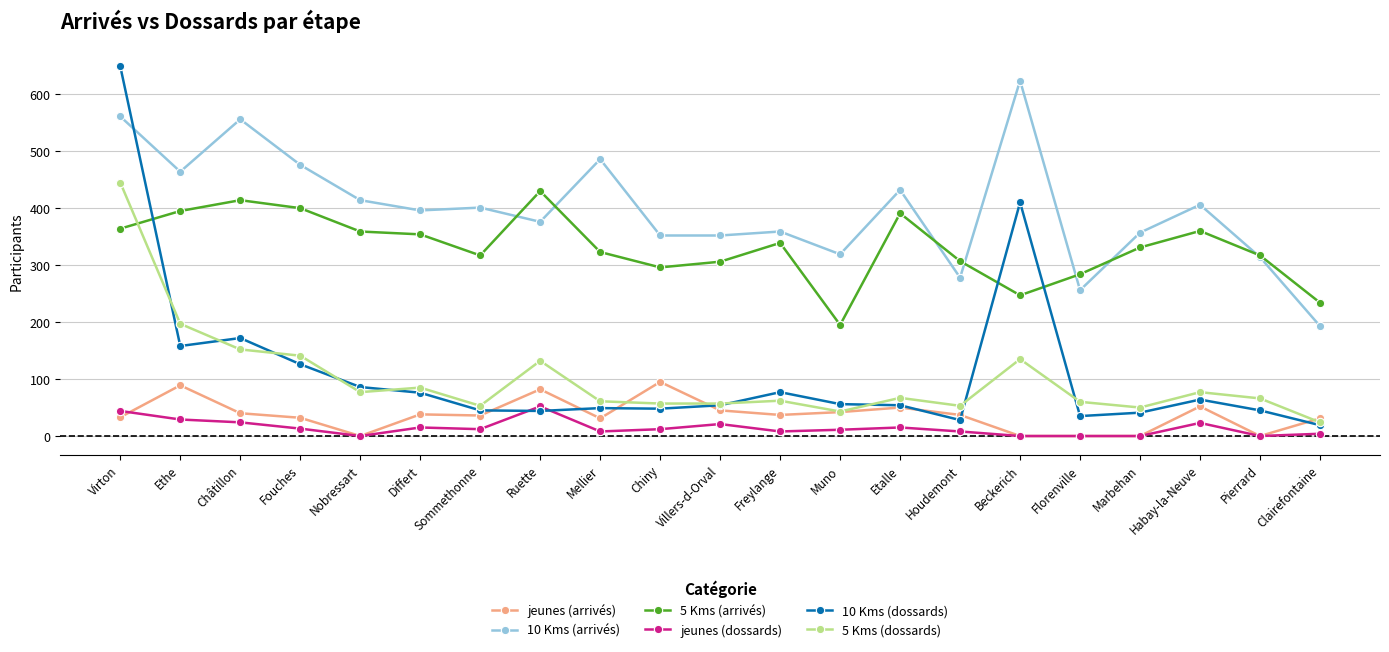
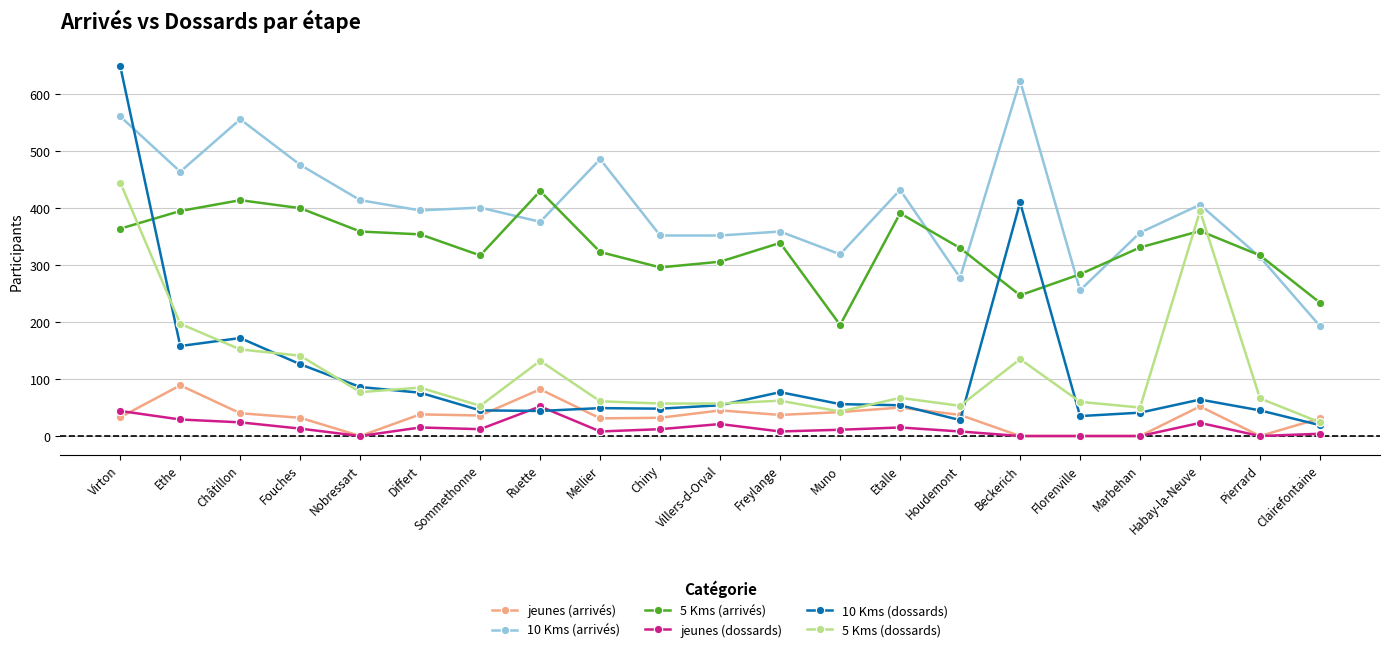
jeunes (arrivés), Chiny: 100 -> 30
5 Kms (arrivés), Houdemont: 310 -> 330
5 Kms (dossards), Habay-la-Neuve: 80 -> 400
